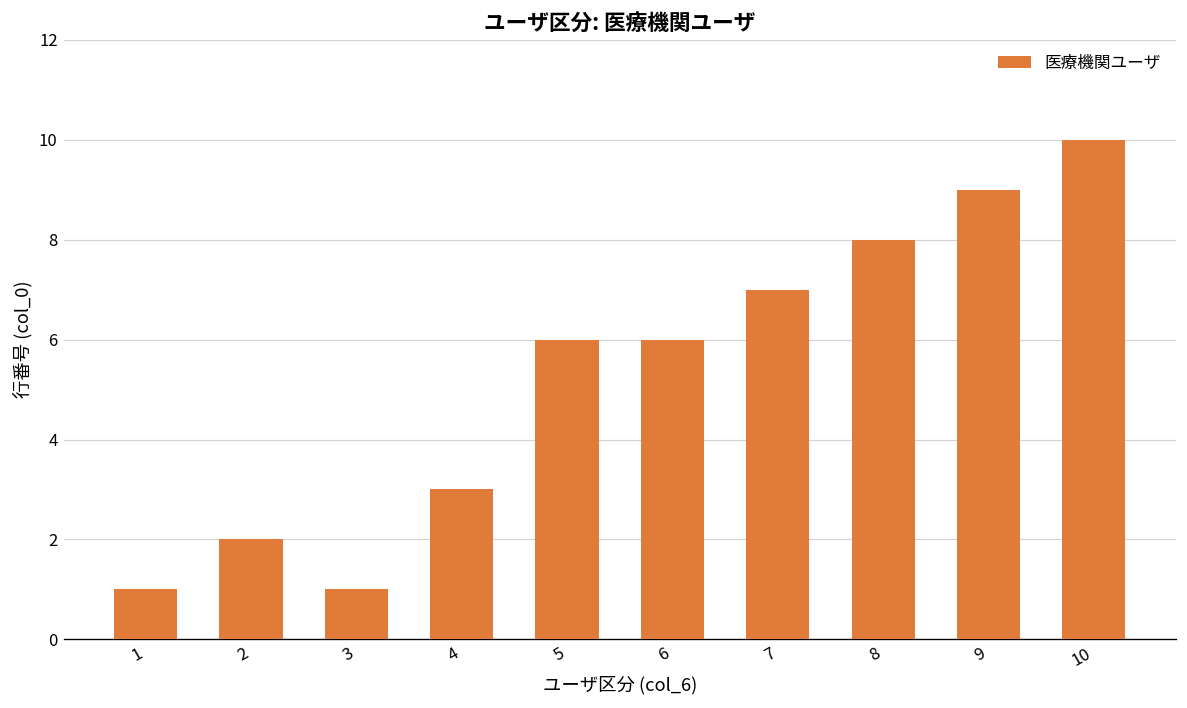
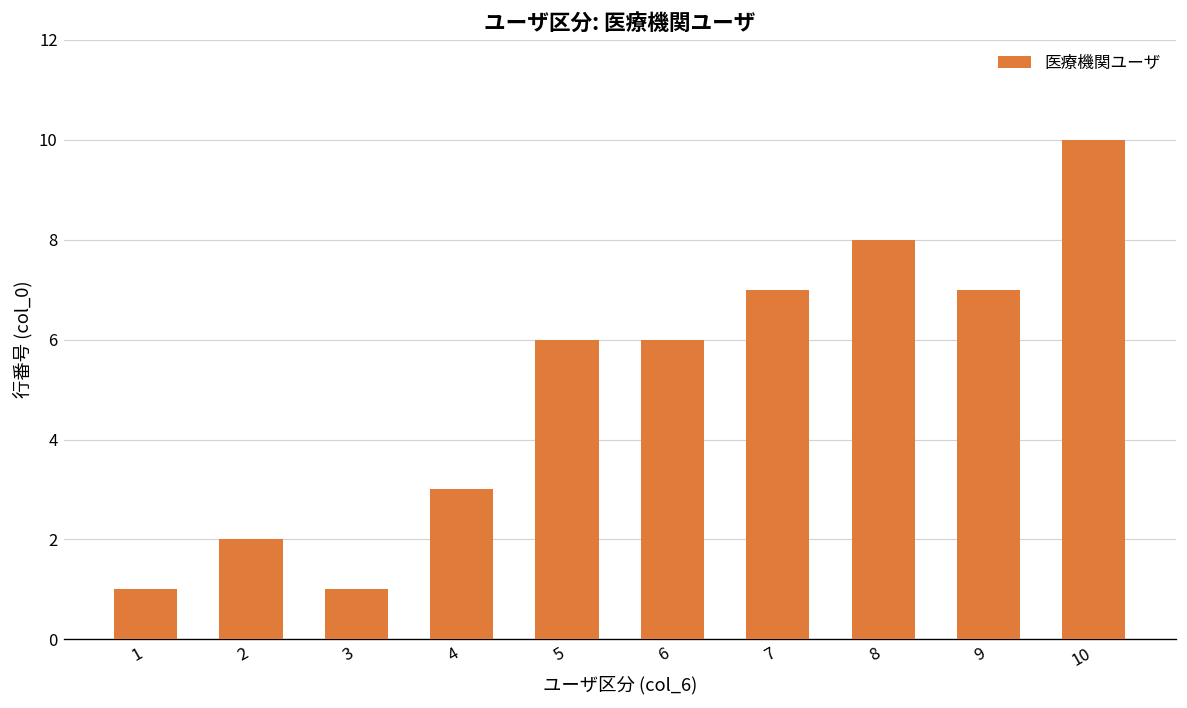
9: 9 -> 7
